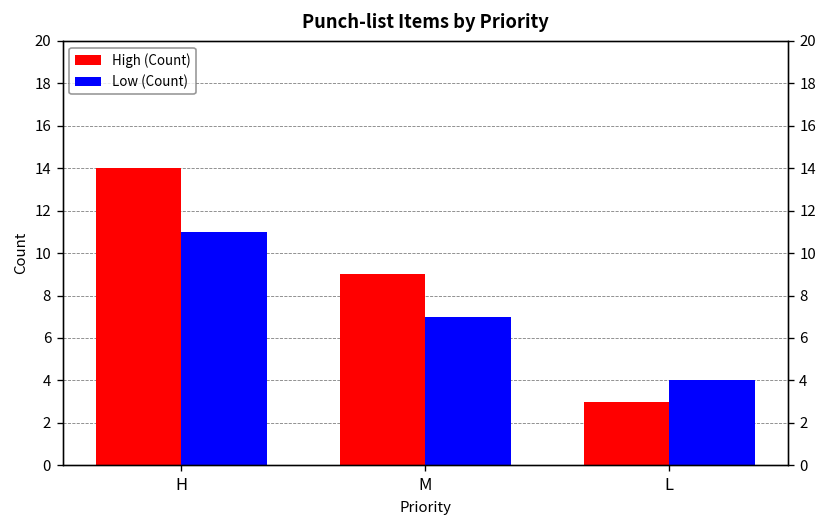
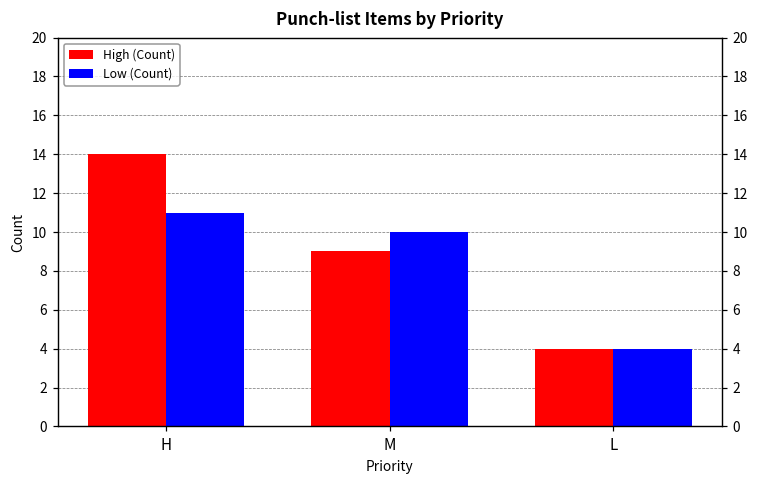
Low (Count), M: 7 -> 10
High (Count), L: 3 -> 4
